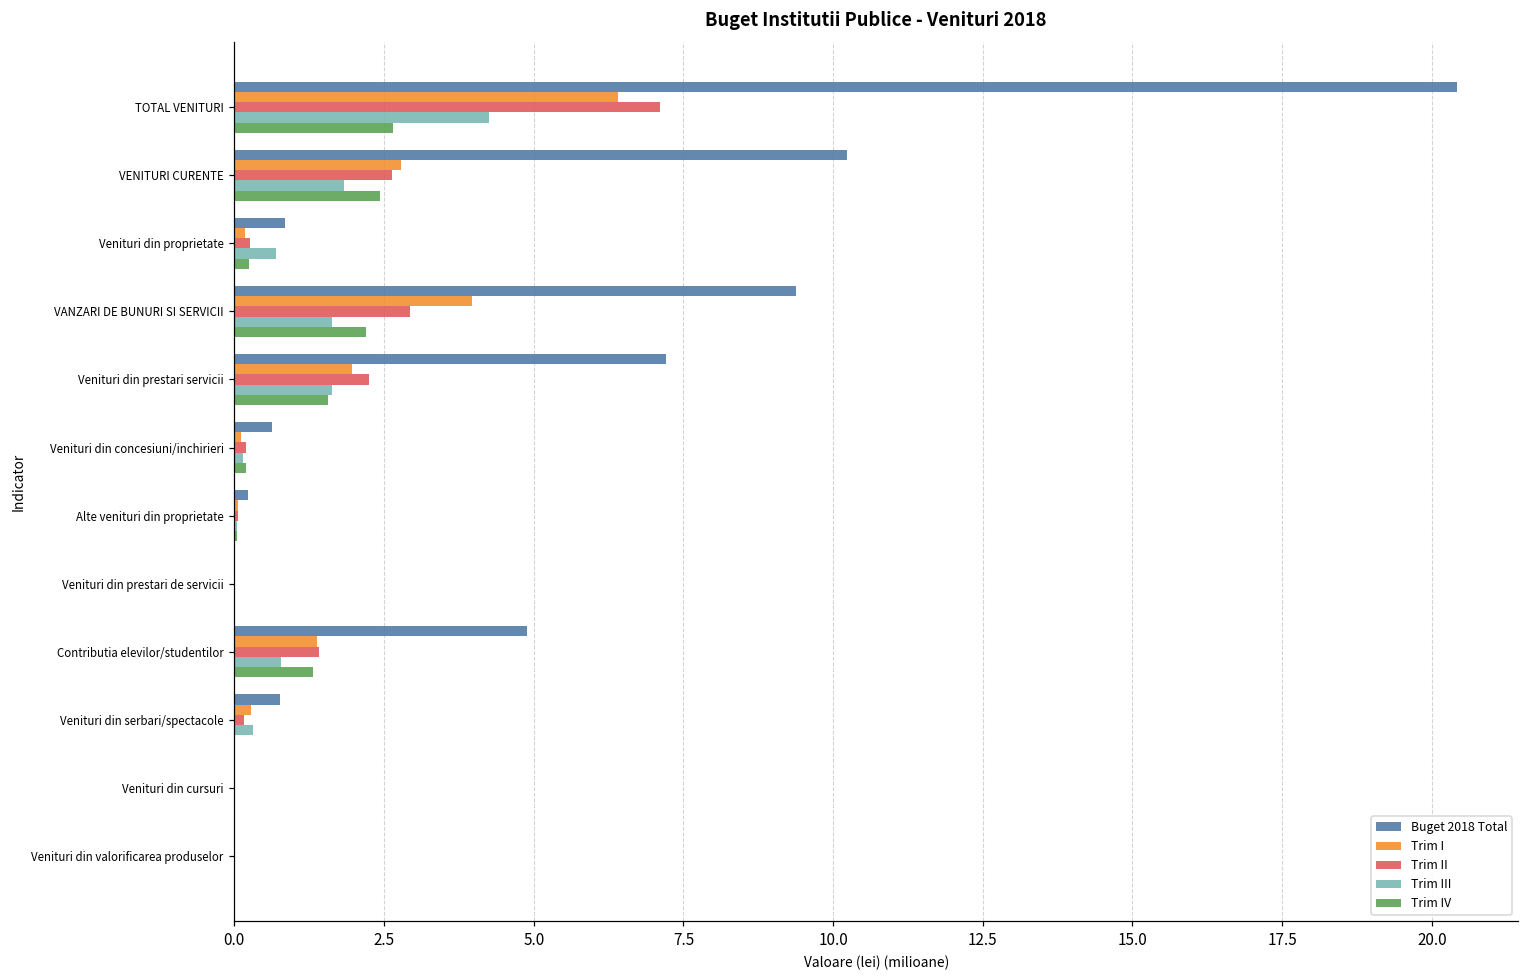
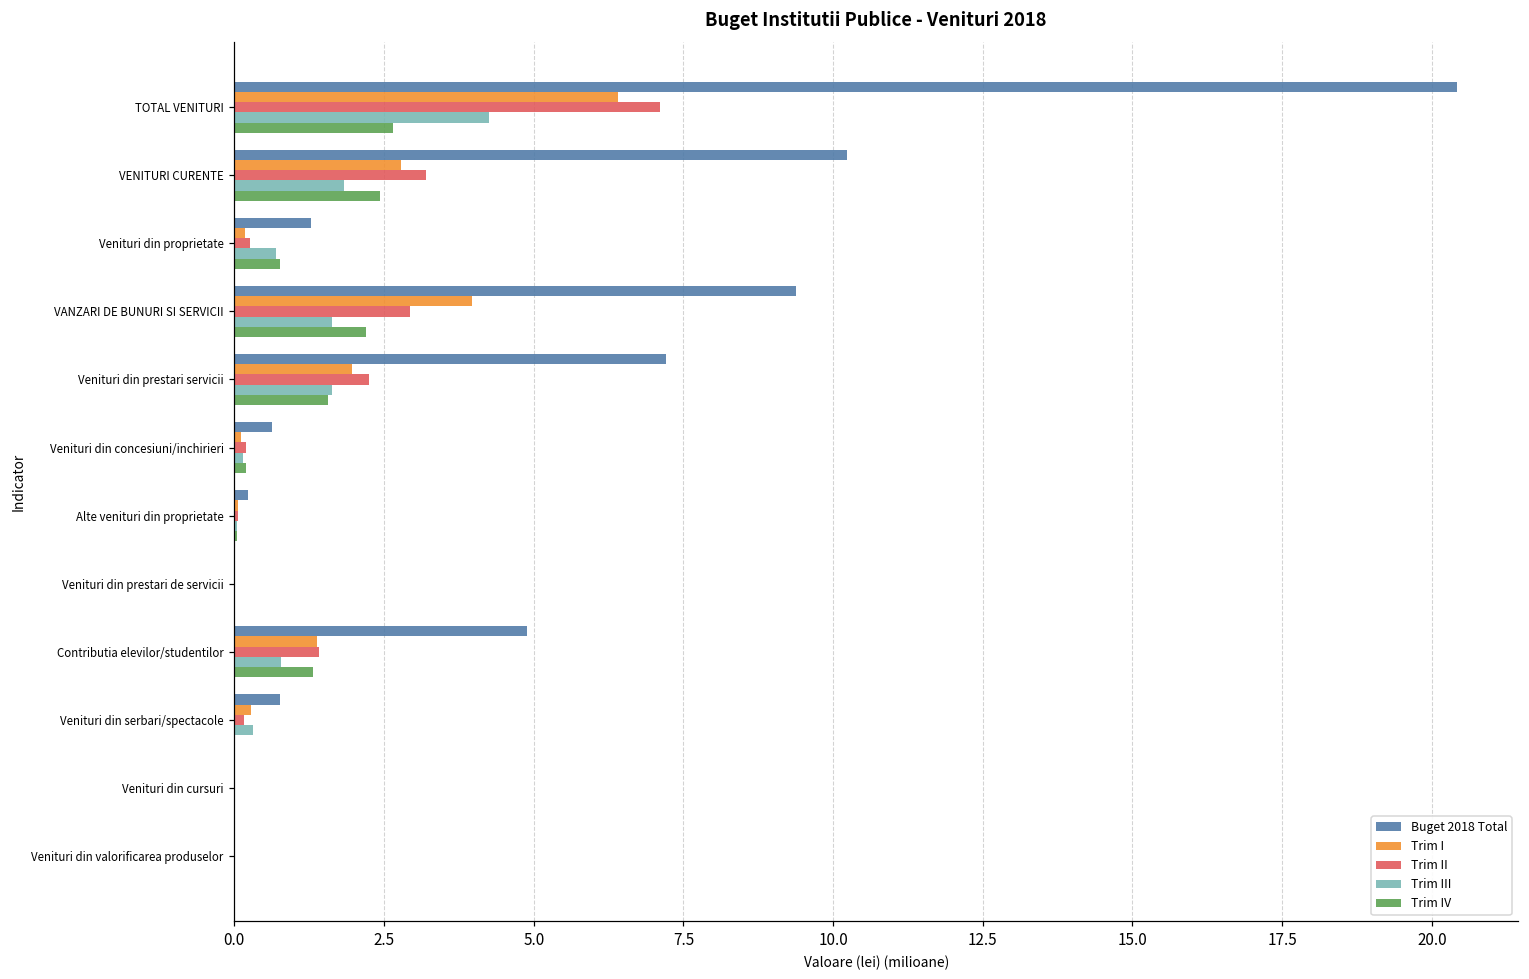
Trim II, VENITURI CURENTE: 2.6 -> 3.2
Buget 2018 Total, Venituri din proprietate: 0.9 -> 1.3
Trim IV, Venituri din proprietate: 0.2 -> 0.8
